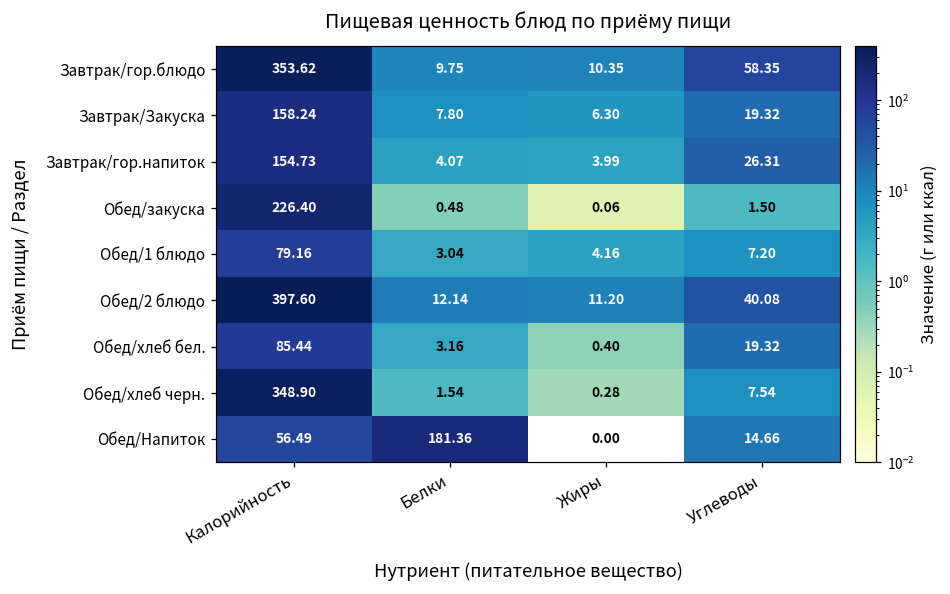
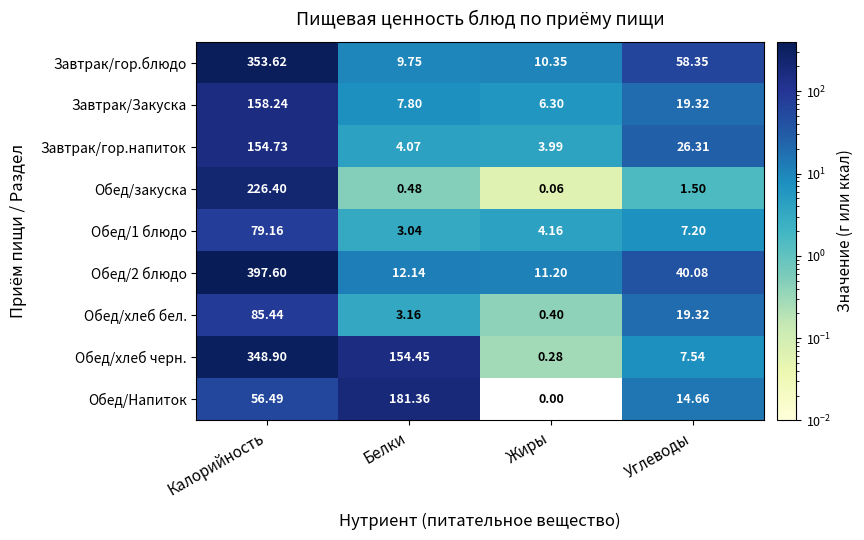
Обед/хлеб черн., Белки: 1.54 -> 154.45
